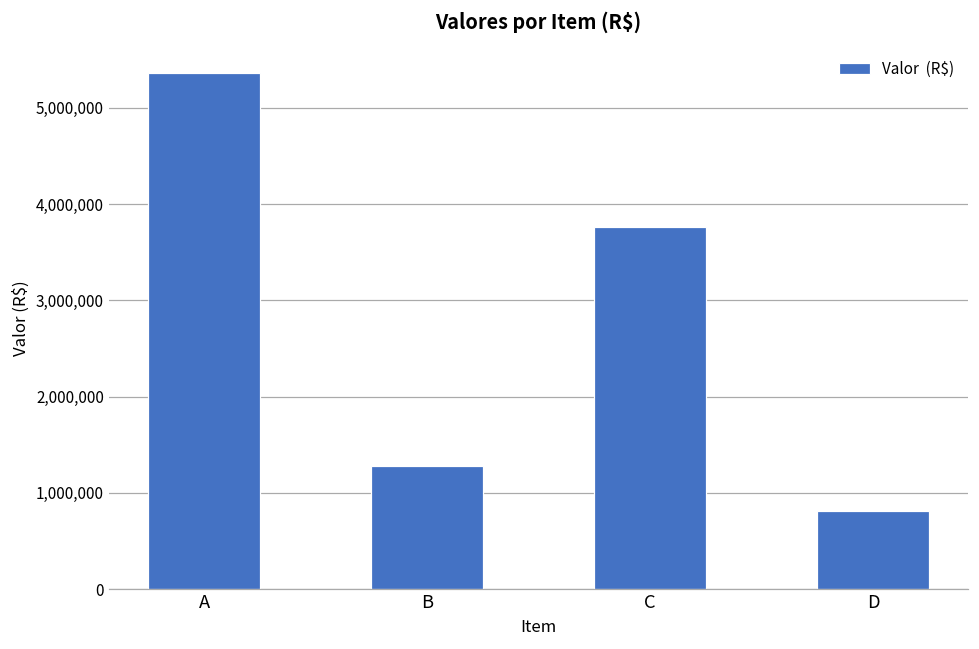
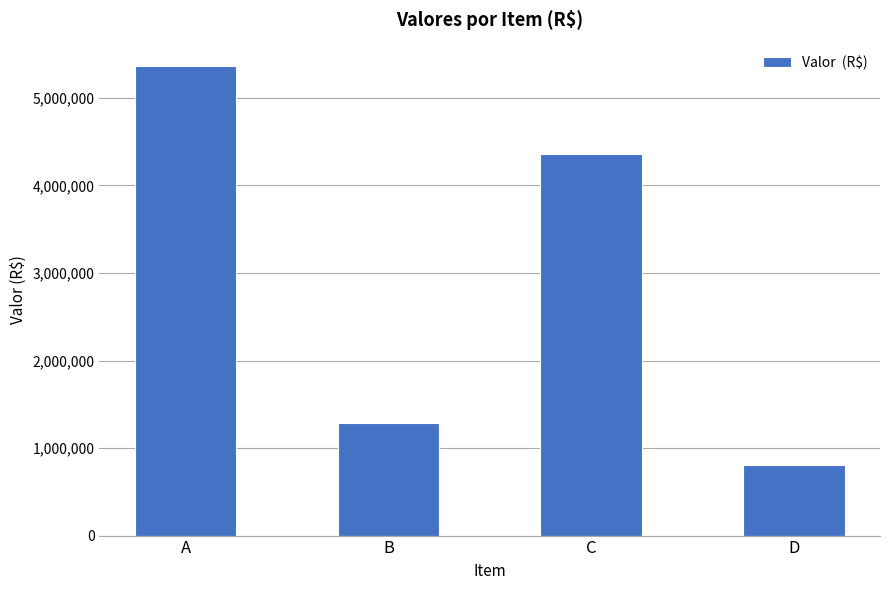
C: 3,800,000 -> 4,400,000
